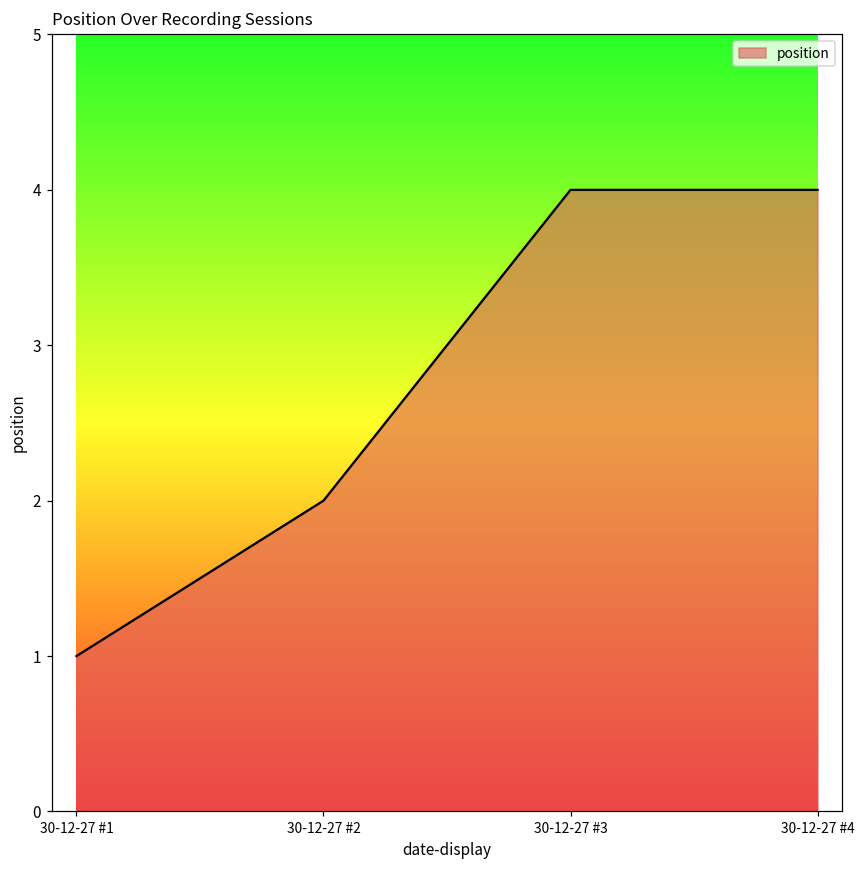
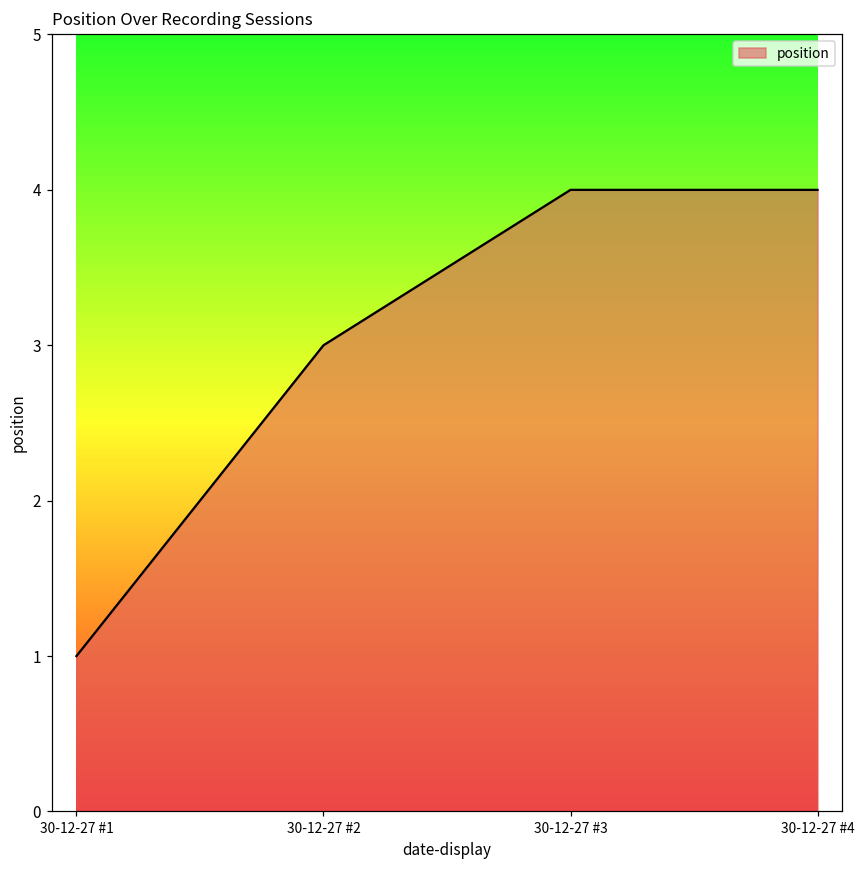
30-12-27 #2: 2 -> 3
